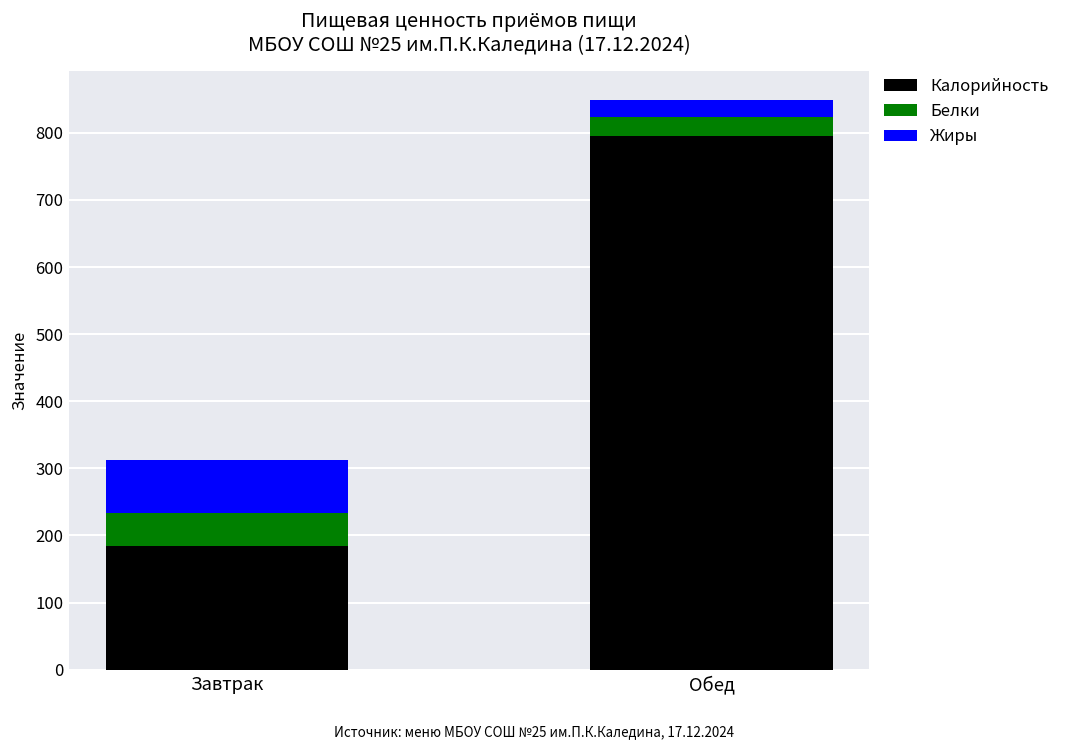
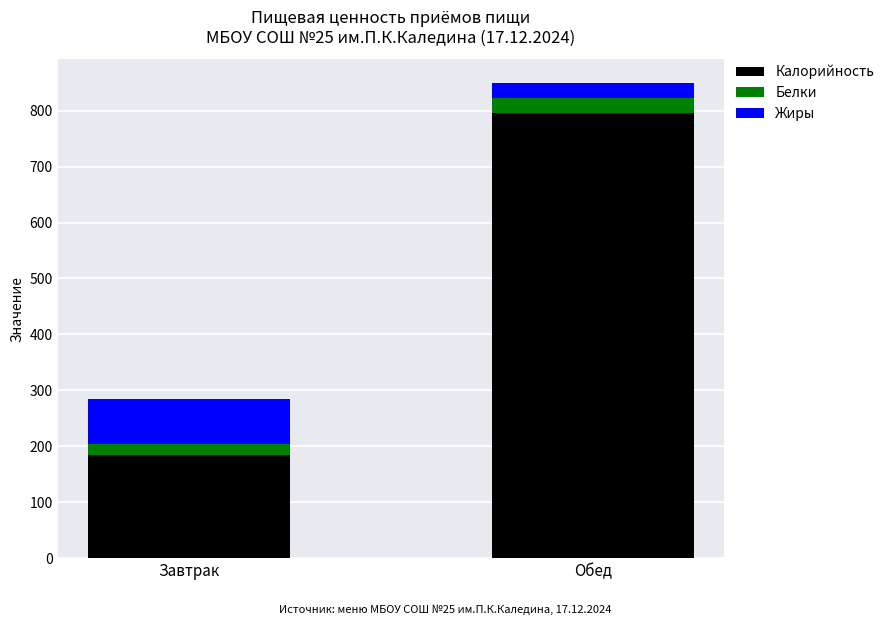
Белки, Завтрак: 50 -> 20
